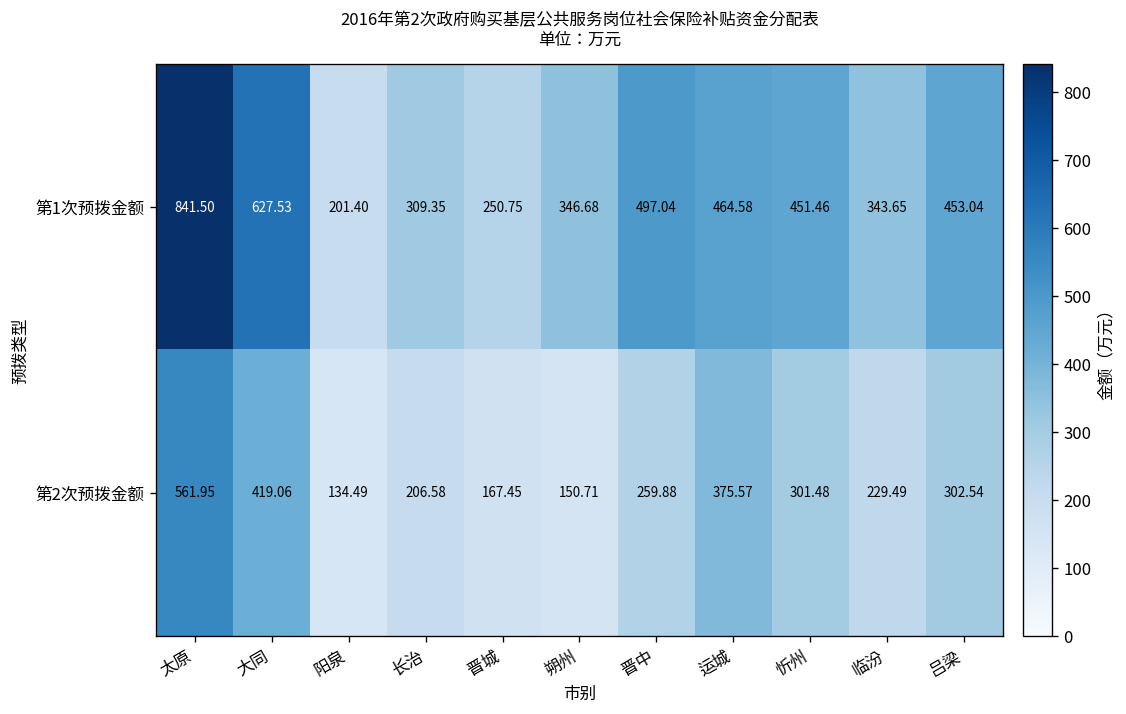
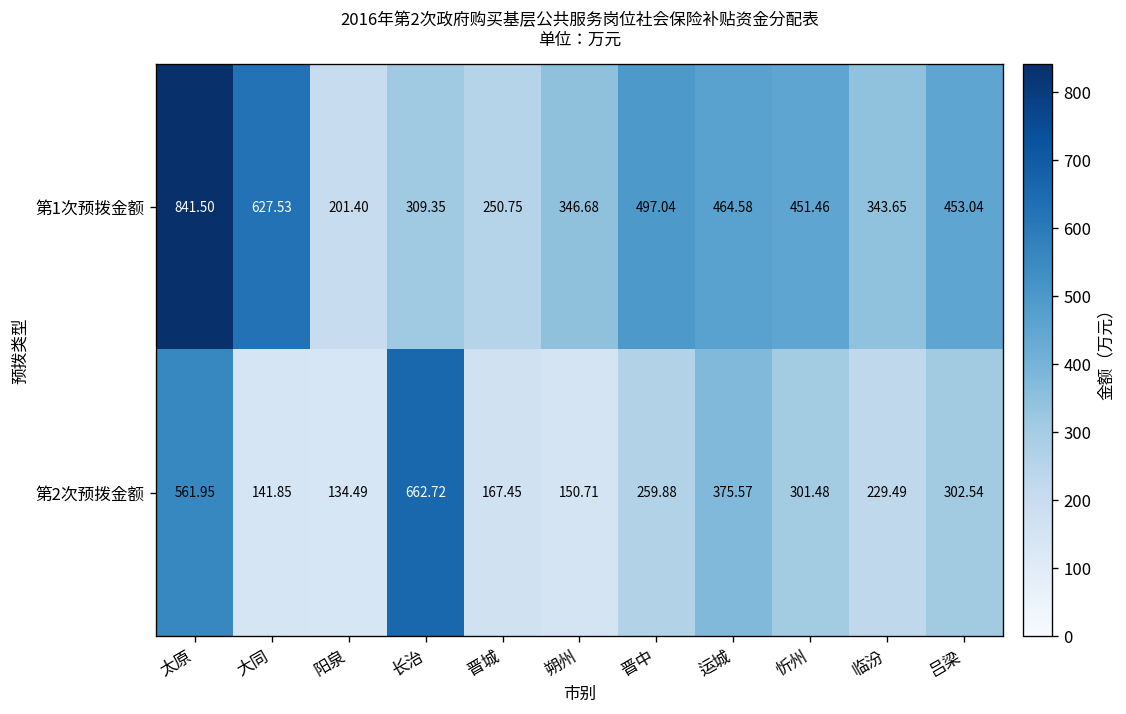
第2次预拨金额, 大同: 419.06 -> 141.85
第2次预拨金额, 长治: 206.58 -> 662.72
